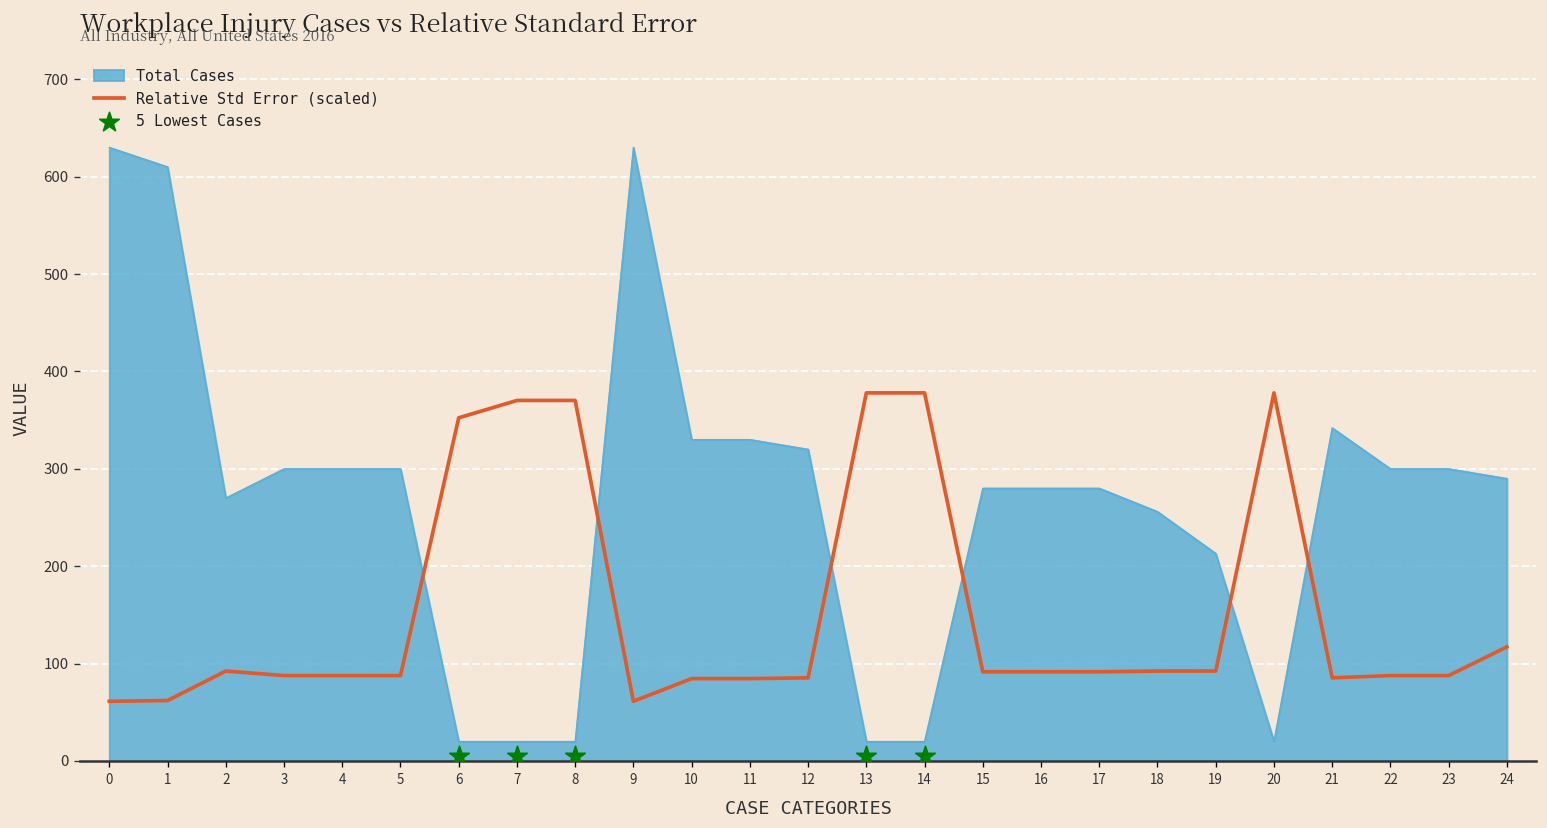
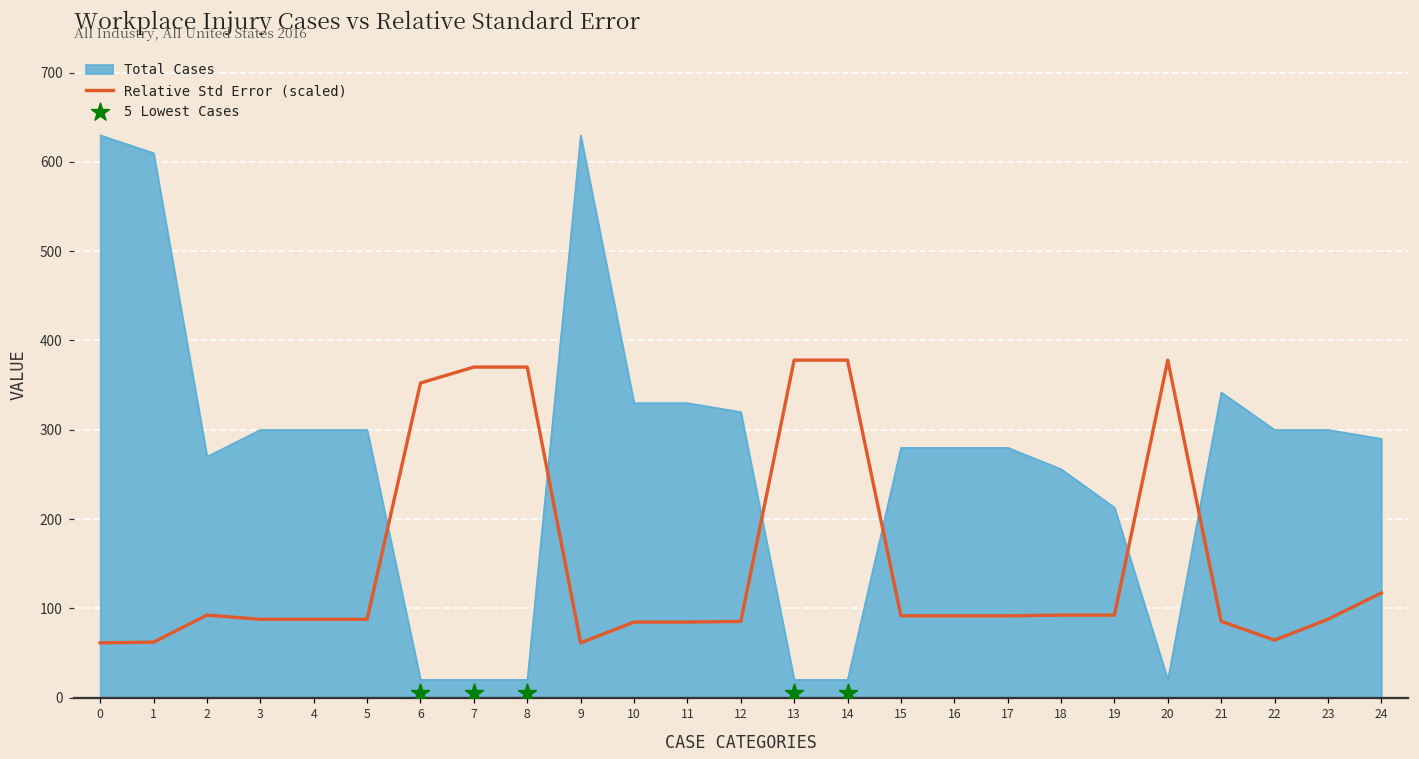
Relative Std Error (scaled), 22: 90 -> 60
